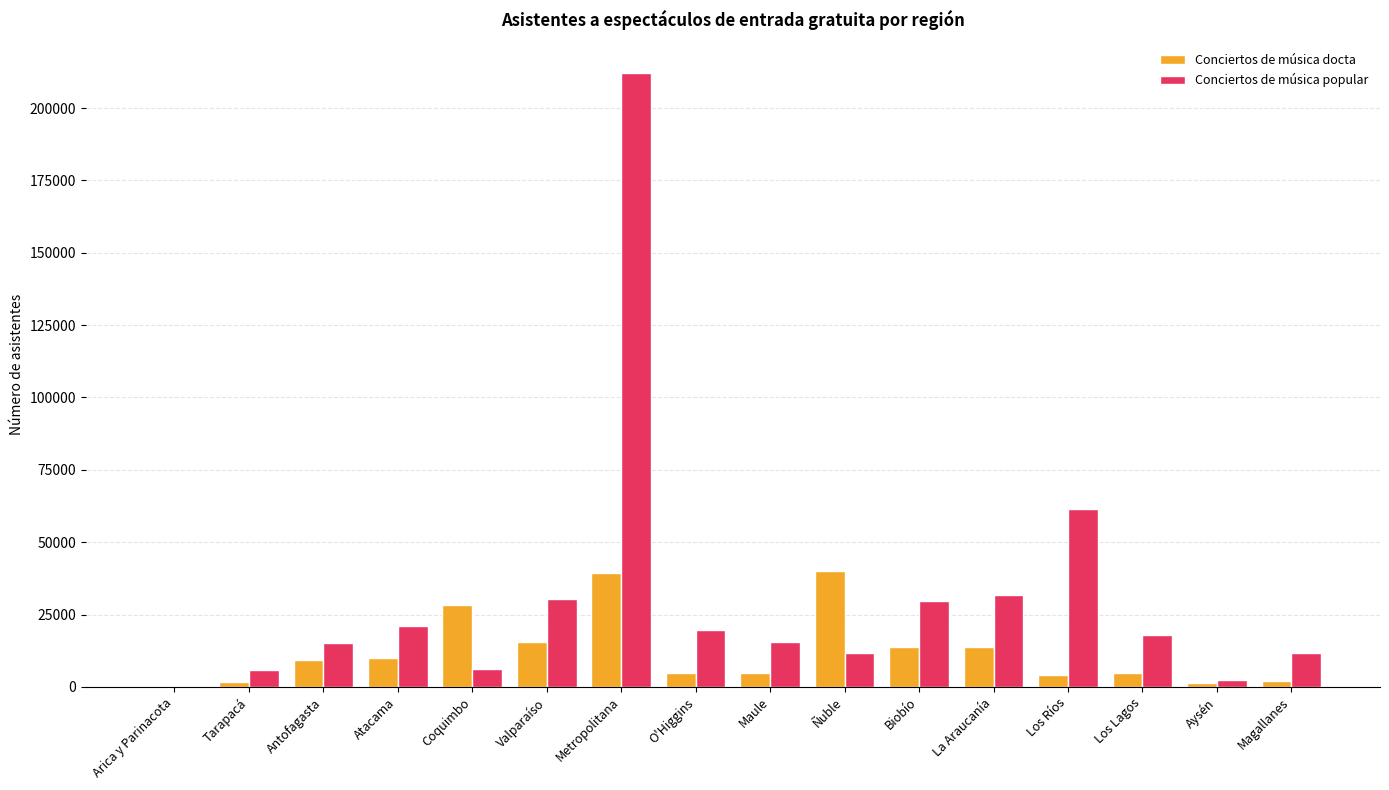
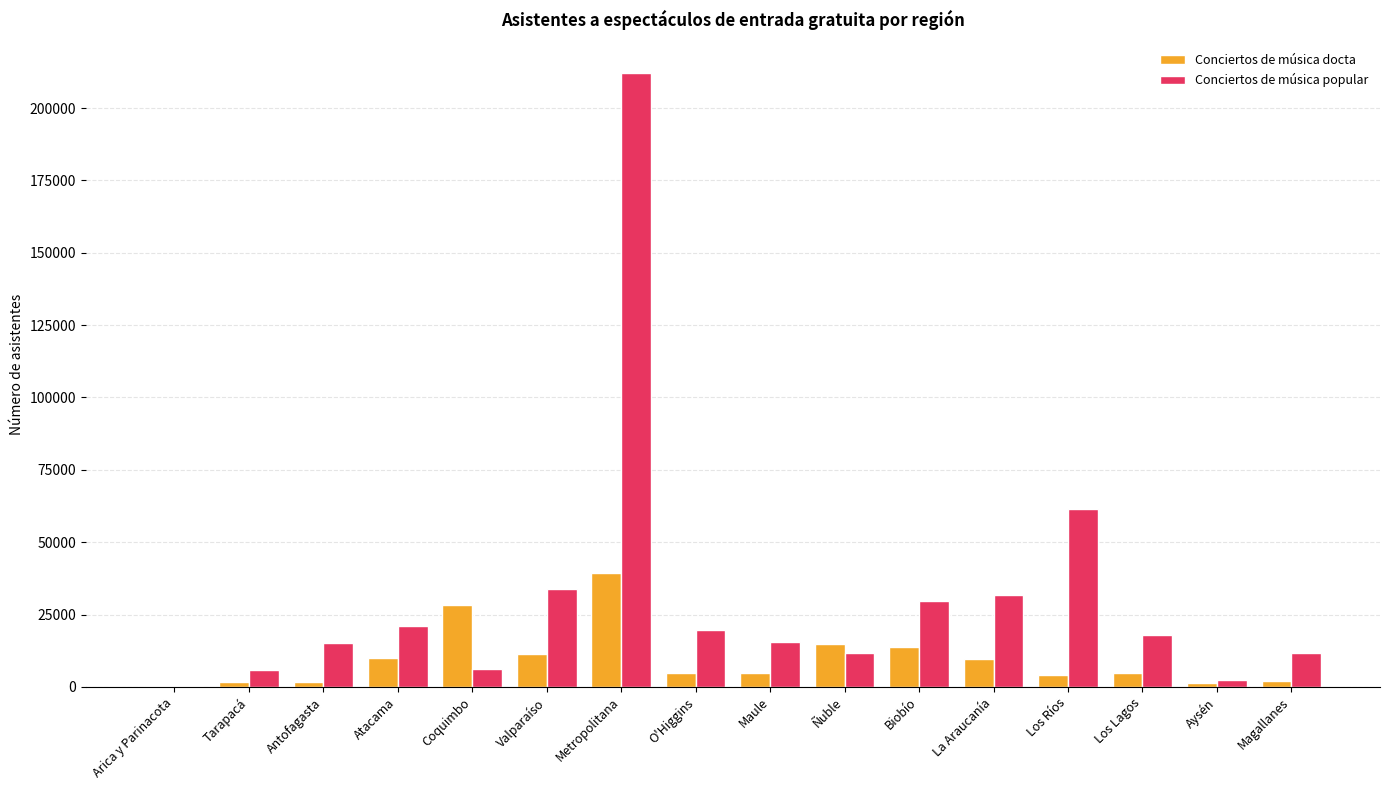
Conciertos de música docta, Antofagasta: 9000 -> 2000
Conciertos de música docta, Valparaíso: 15000 -> 11000
Conciertos de música popular, Valparaíso: 30000 -> 34000
Conciertos de música docta, Ñuble: 40000 -> 15000
Conciertos de música docta, La Araucanía: 14000 -> 10000
